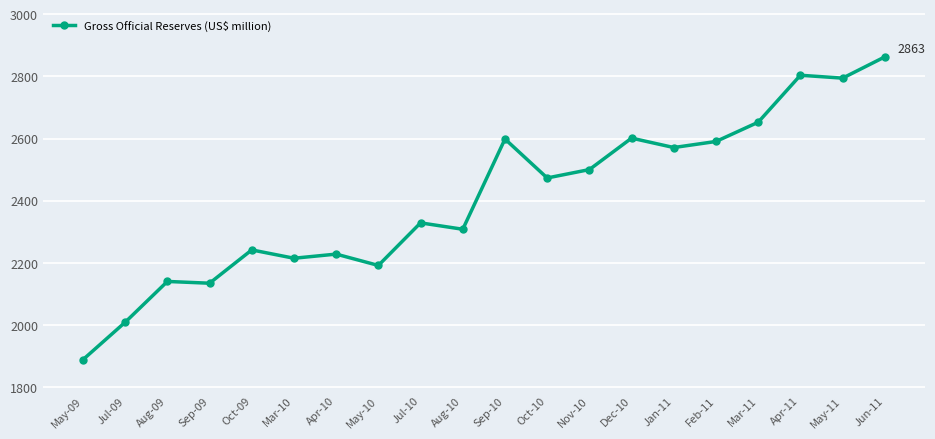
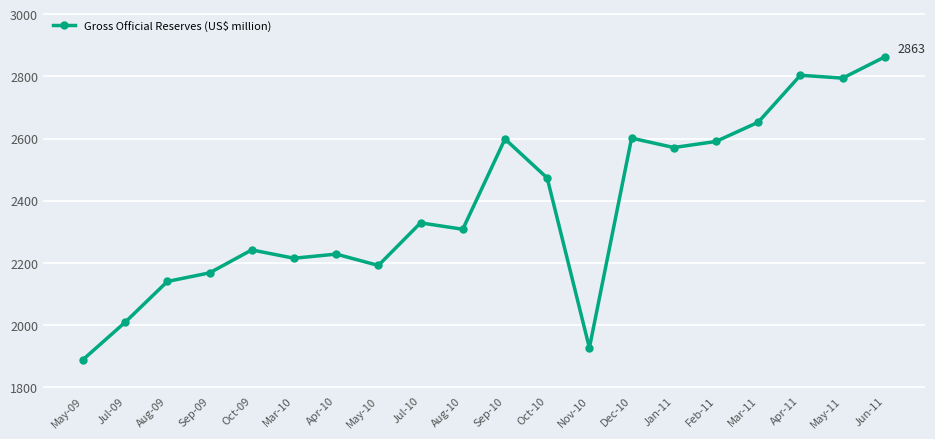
Sep-09: 2130 -> 2170
Nov-10: 2500 -> 1930
